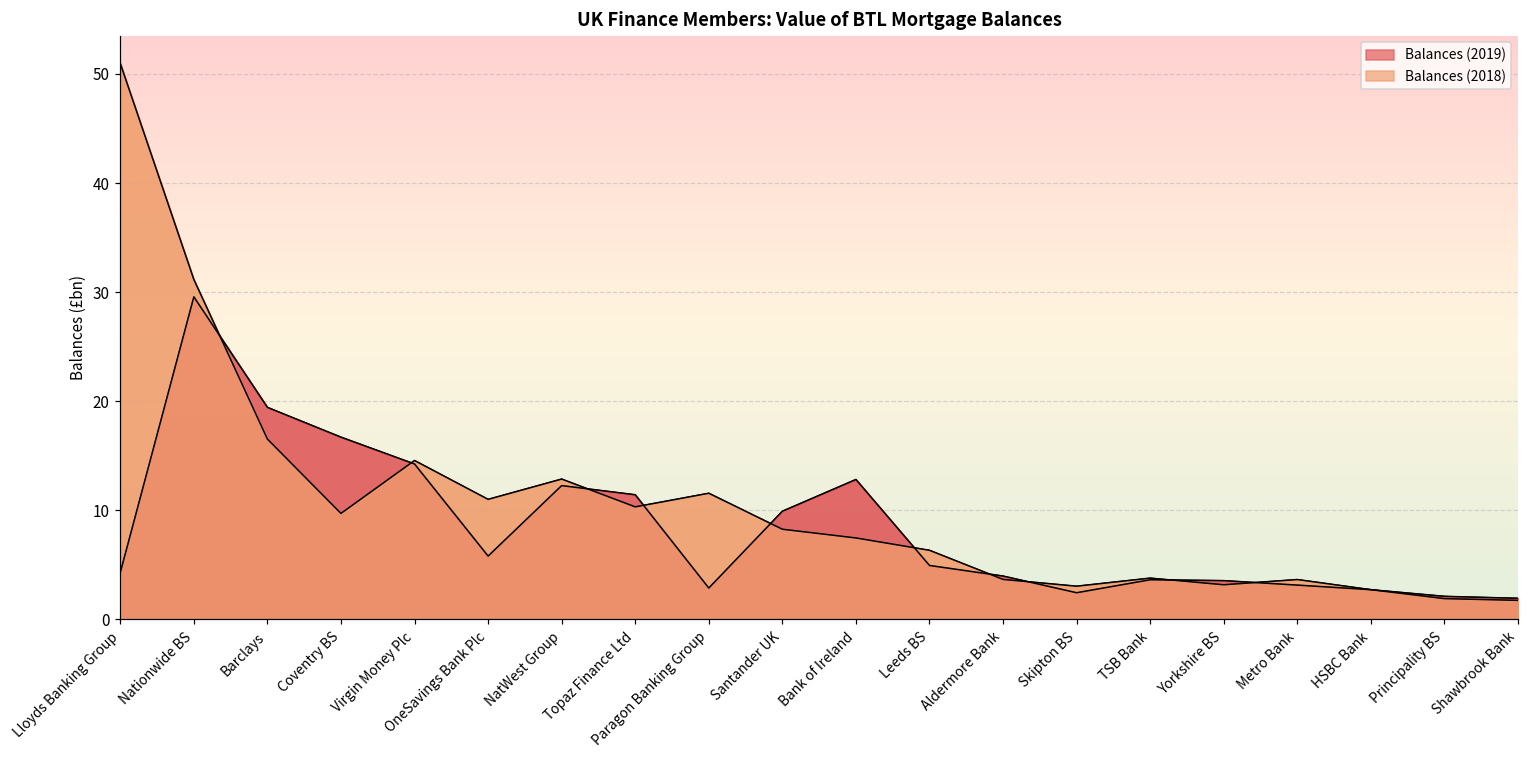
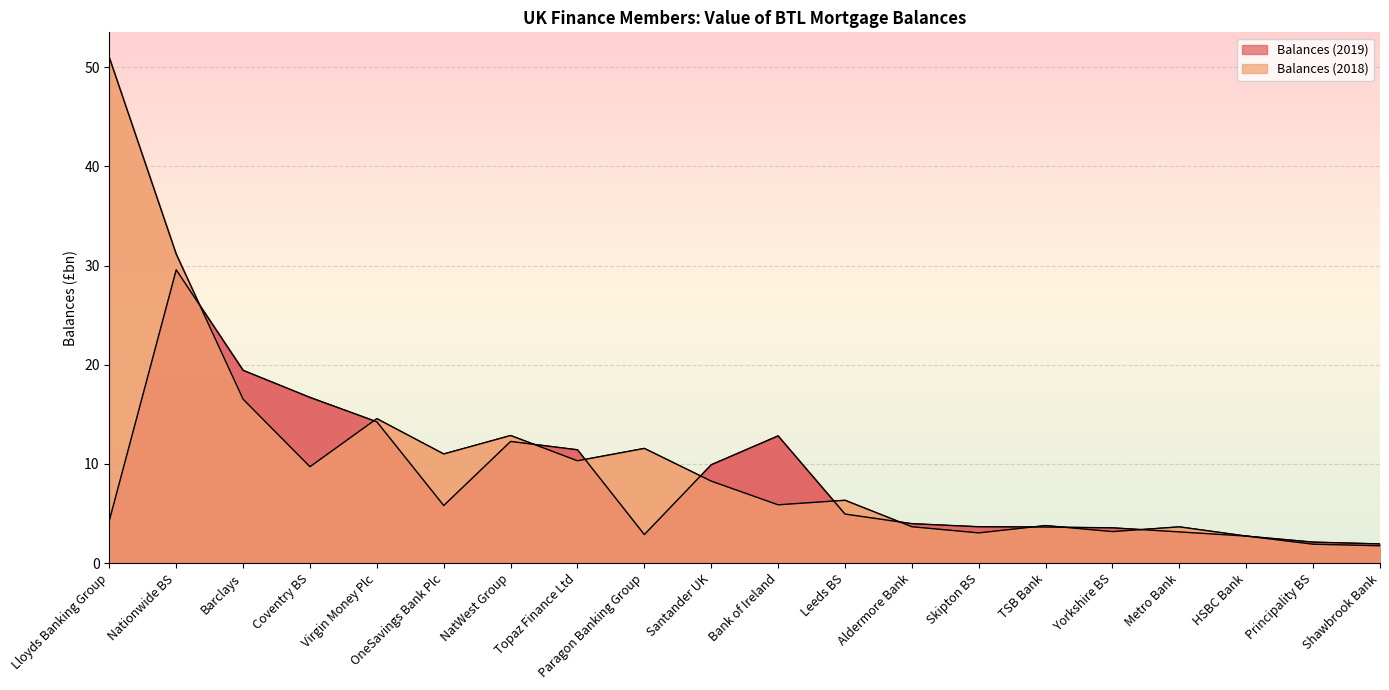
Balances (2018), Bank of Ireland: 7 -> 6
Balances (2019), Skipton BS: 2 -> 4
